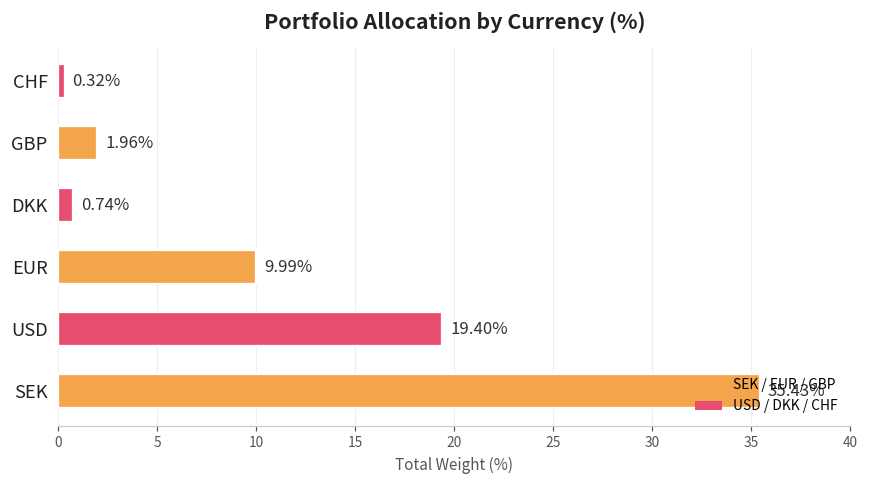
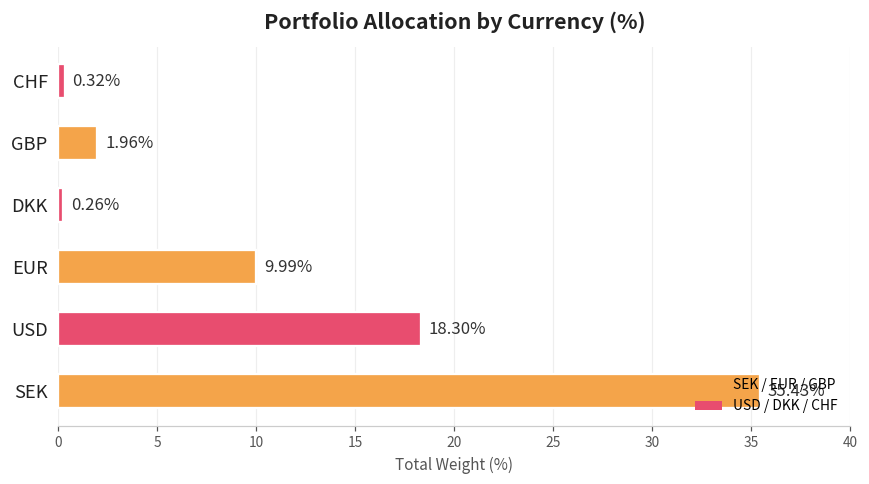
DKK: 0.74% -> 0.26%
USD: 19.40% -> 18.30%
